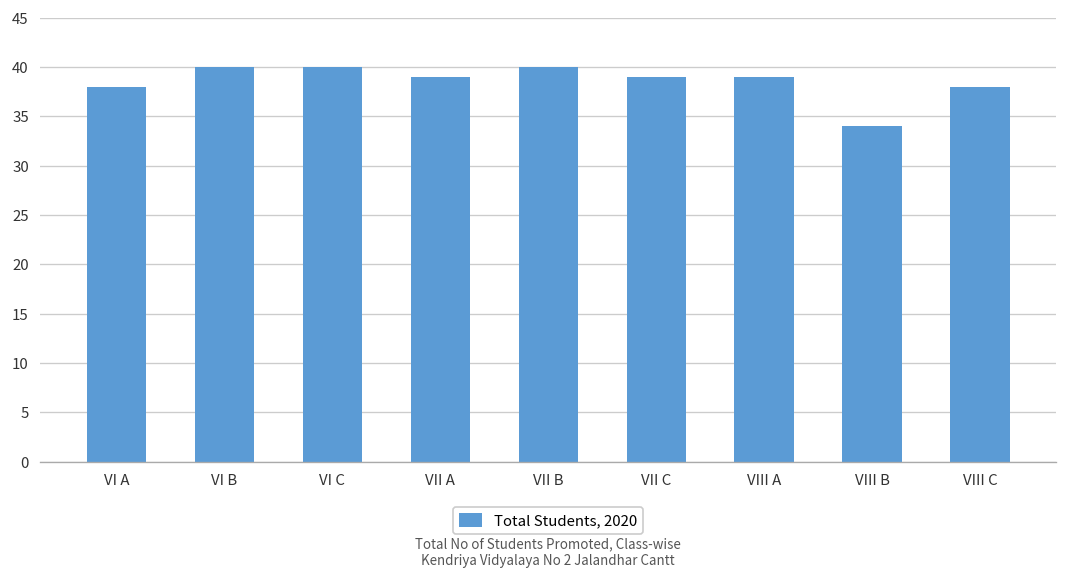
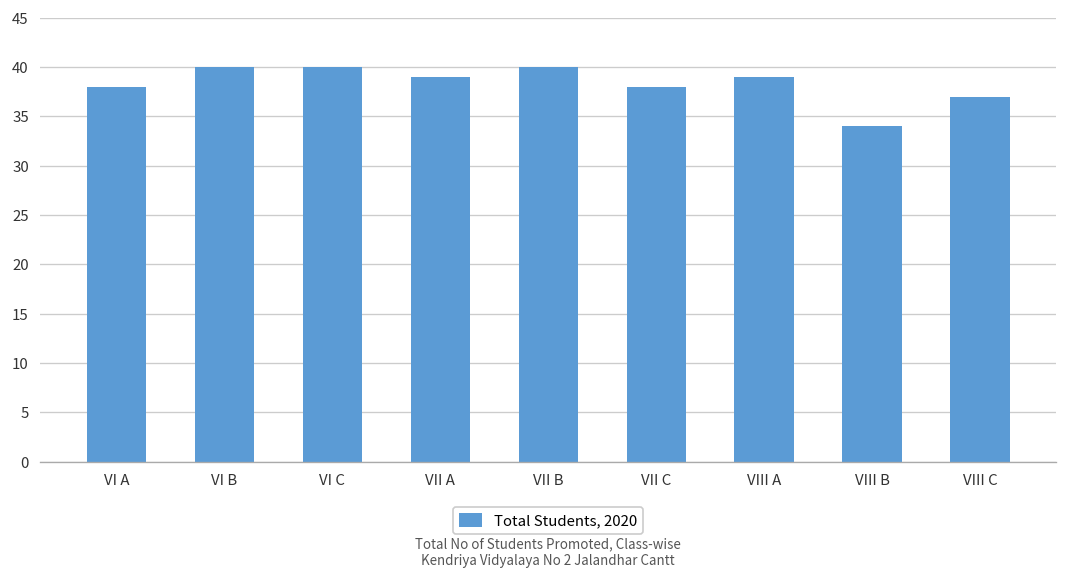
VII C: 39 -> 38
VIII C: 38 -> 37
